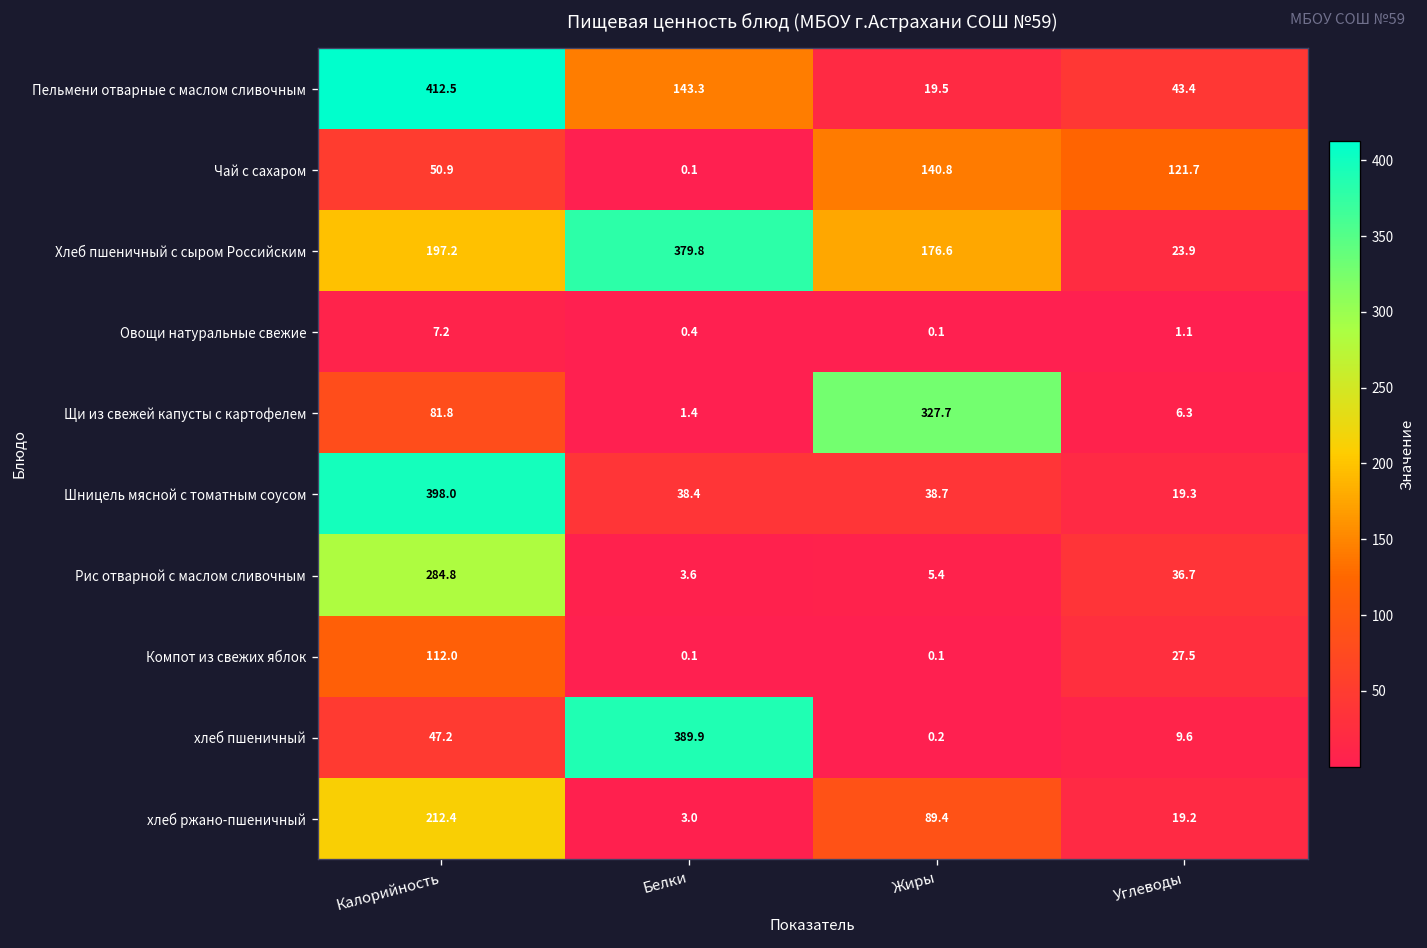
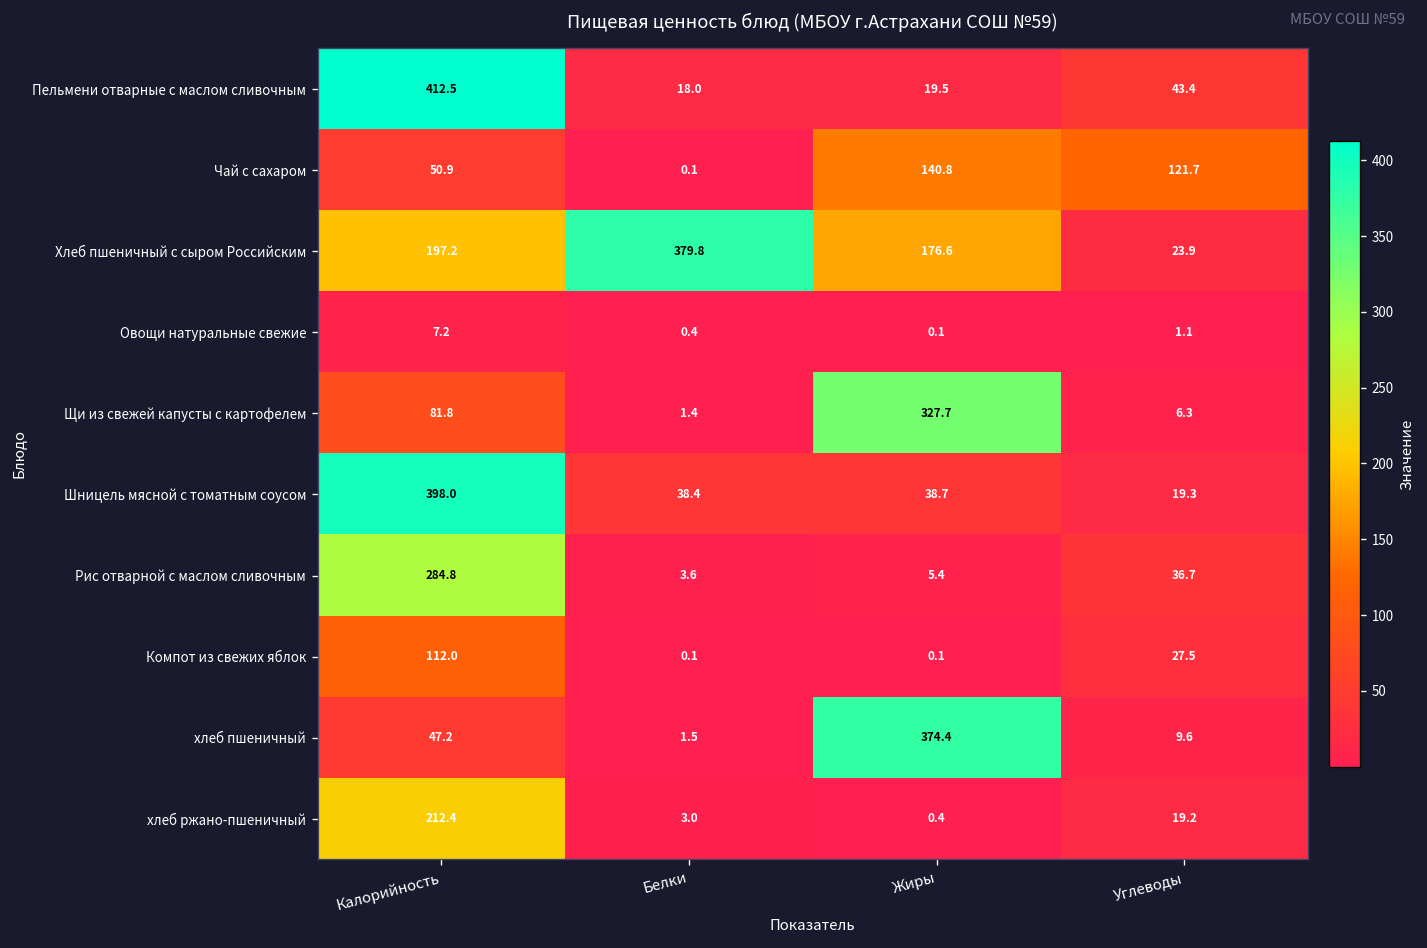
Пельмени отварные с маслом сливочным, Белки: 143.3 -> 18.0
хлеб пшеничный, Белки: 389.9 -> 1.5
хлеб пшеничный, Жиры: 0.2 -> 374.4
хлеб ржано-пшеничный, Жиры: 89.4 -> 0.4
